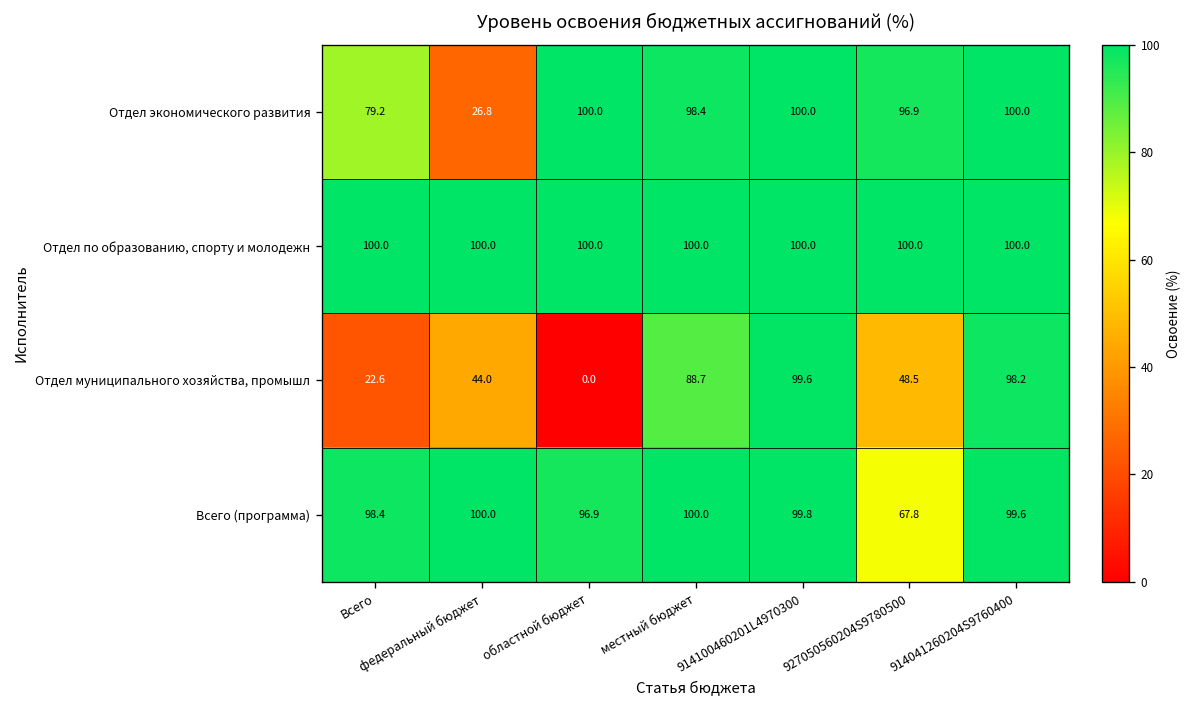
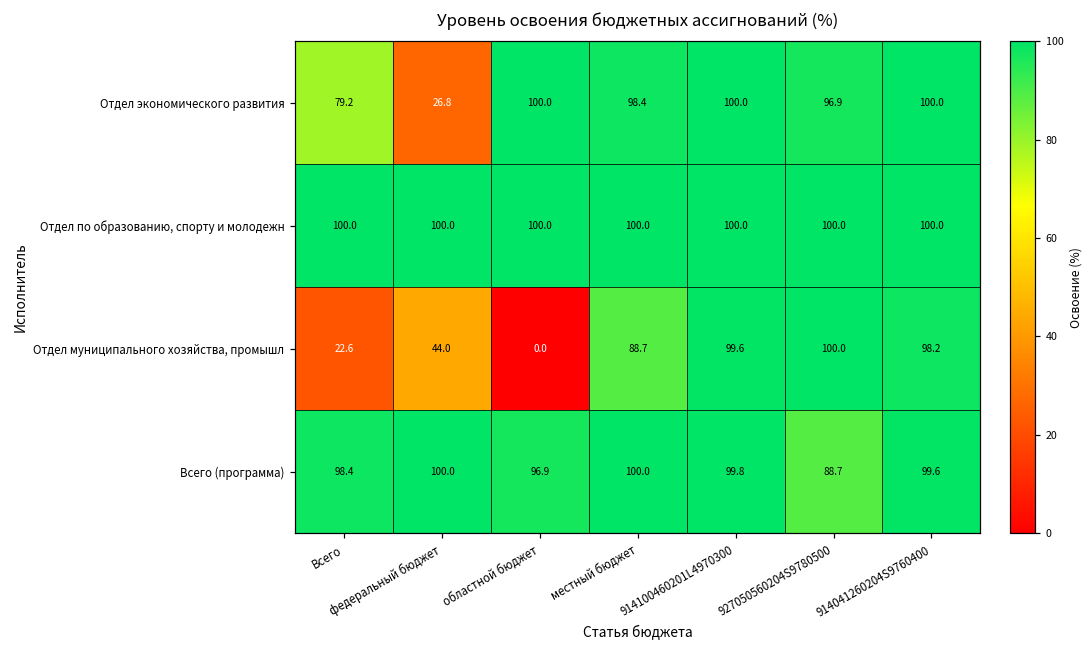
Отдел муниципального хозяйства, промышл, 927050560204S9780500: 48.5 -> 100.0
Всего (программа), 927050560204S9780500: 67.8 -> 88.7
